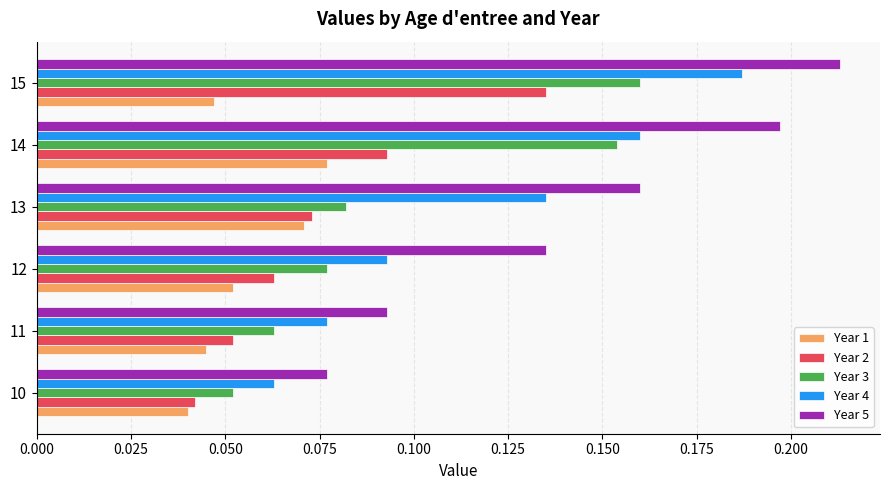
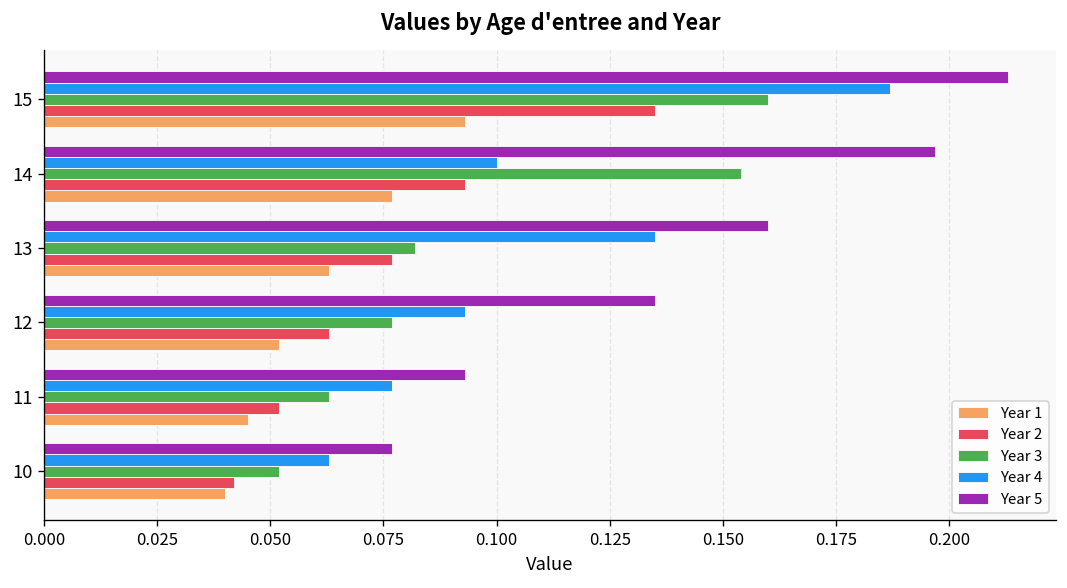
Year 1, 15: 0.047 -> 0.093
Year 4, 14: 0.16 -> 0.10
Year 2, 13: 0.073 -> 0.077
Year 1, 13: 0.071 -> 0.063
